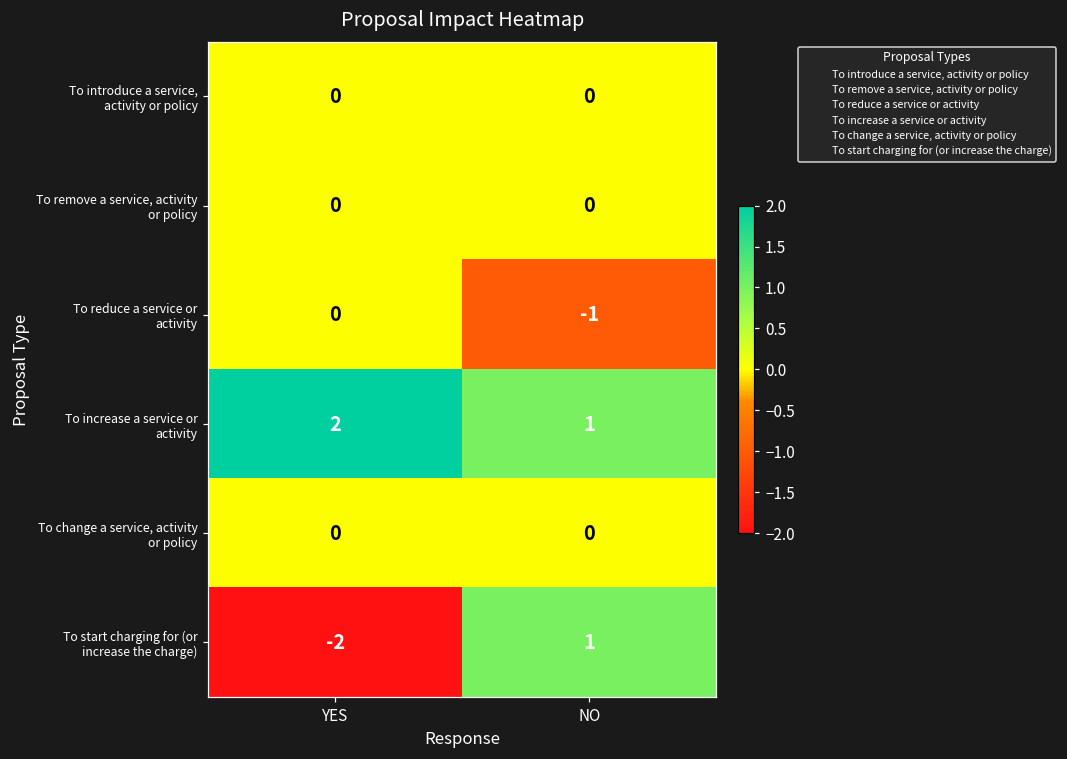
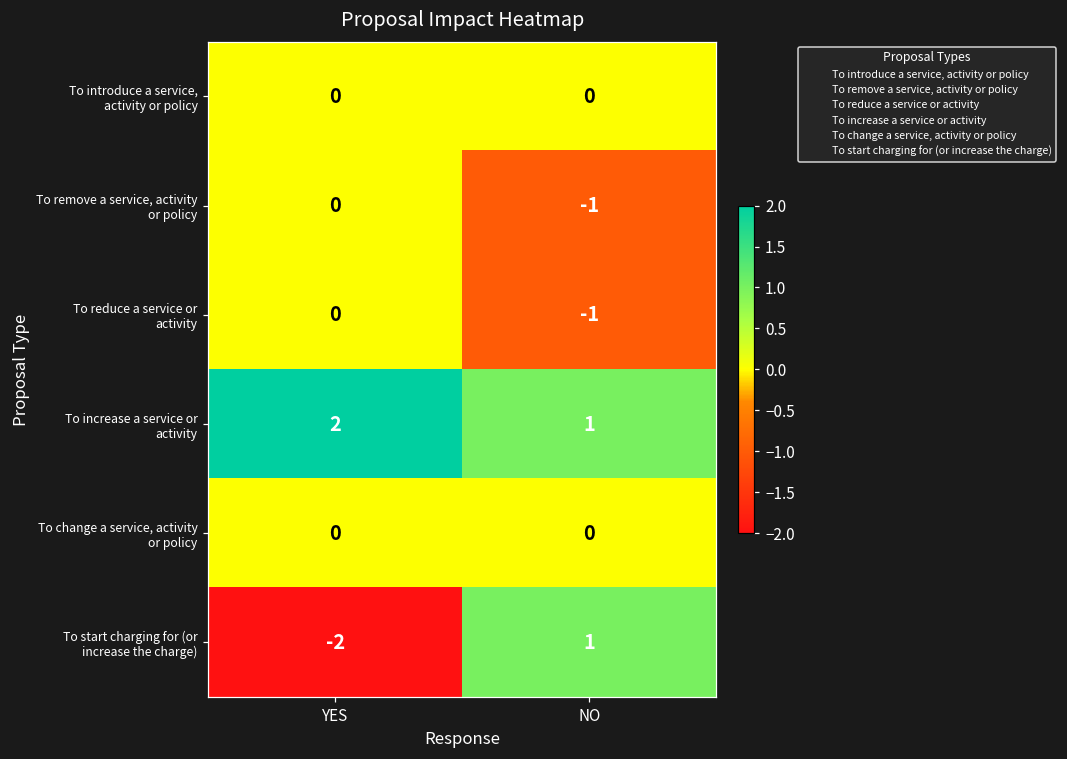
To remove a service, activity or policy, NO: 0 -> -1
